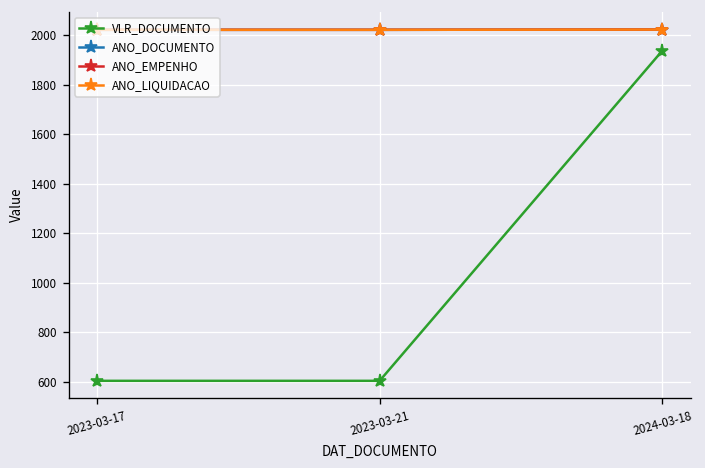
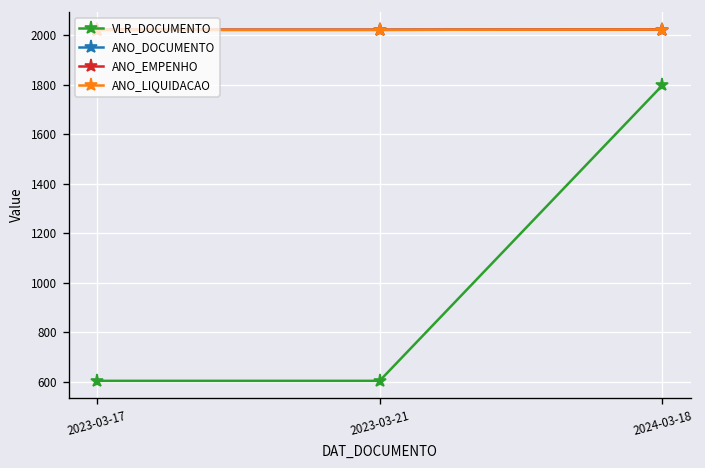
VLR_DOCUMENTO, 2024-03-18: 1940 -> 1800
